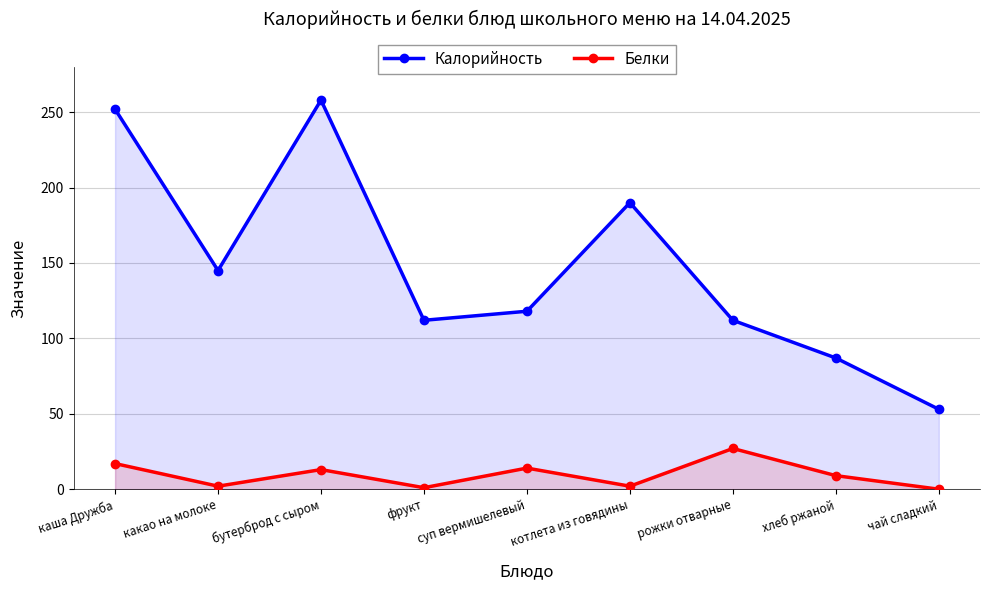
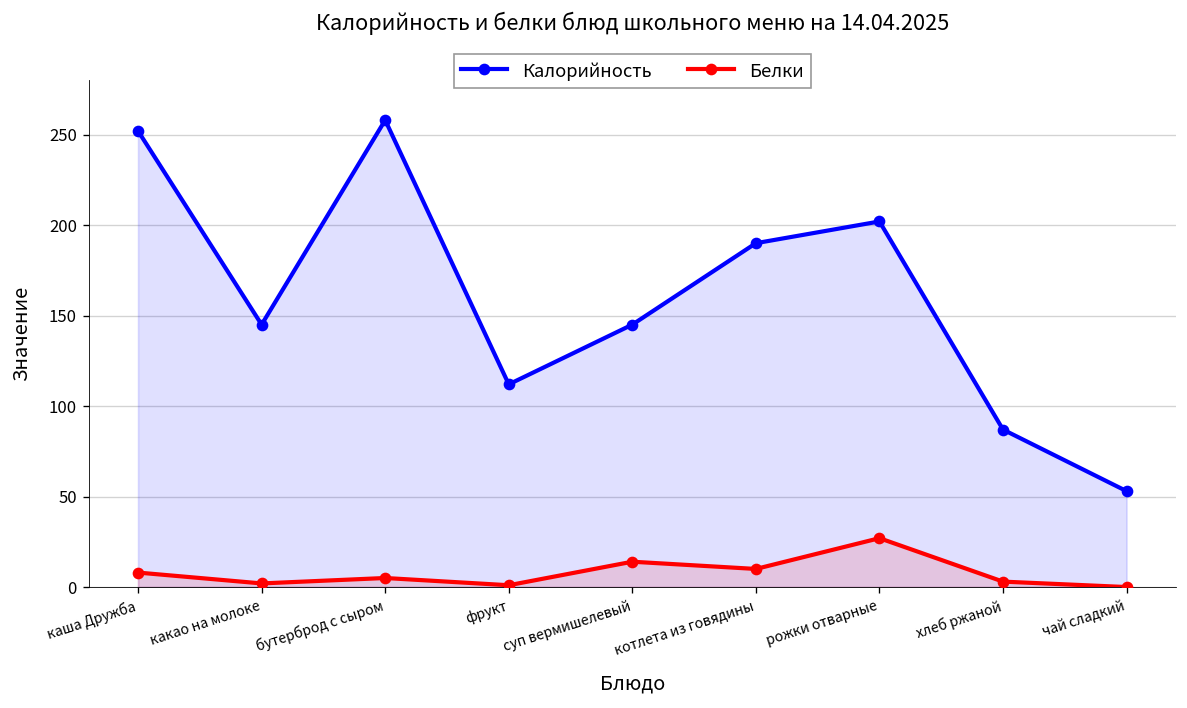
Белки, каша Дружба: 17 -> 8
Белки, бутерброд с сыром: 13 -> 5
Калорийность, суп вермишелевый: 118 -> 145
Белки, котлета из говядины: 2 -> 10
Калорийность, рожки отварные: 112 -> 202
Белки, хлеб ржаной: 9 -> 3
